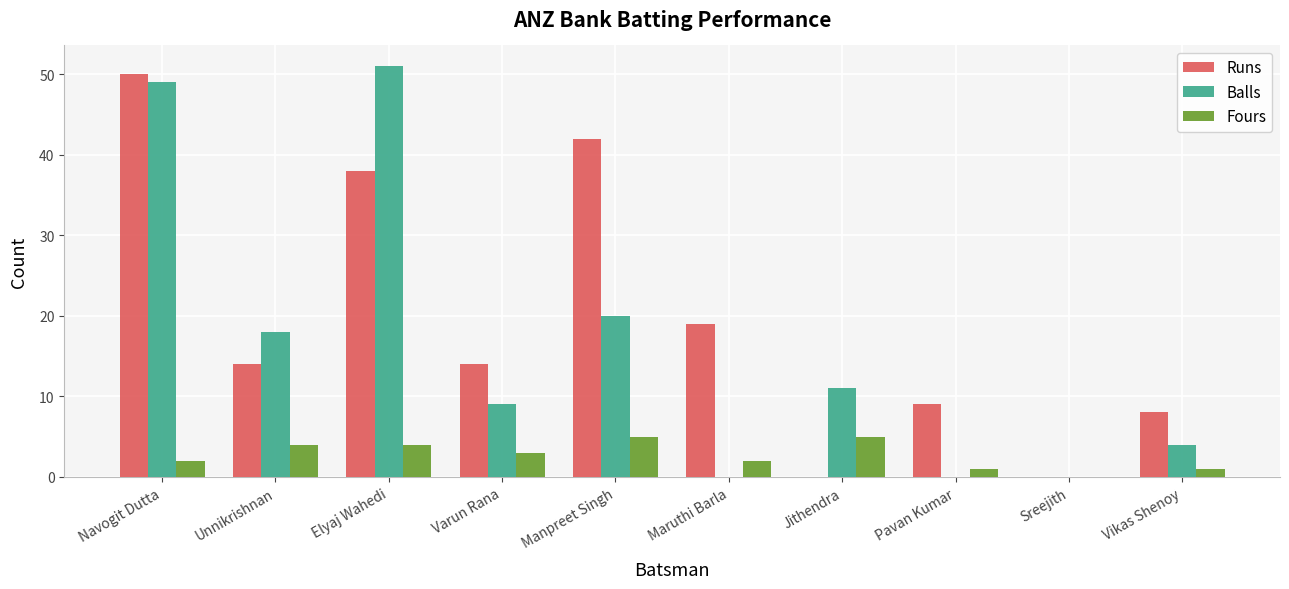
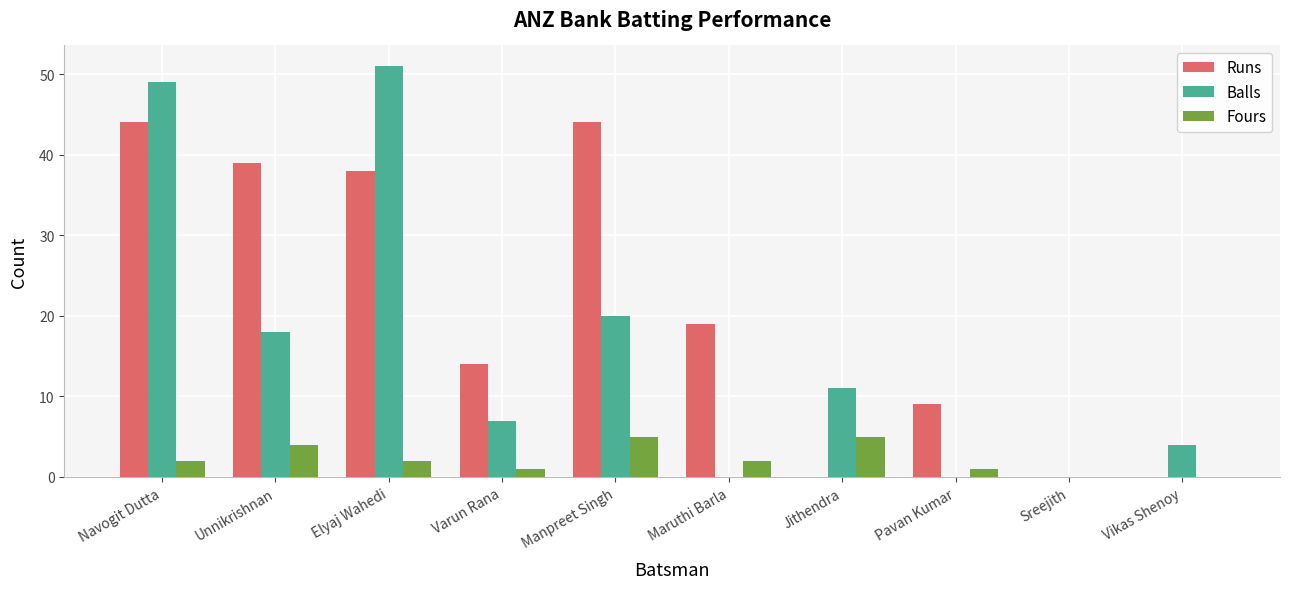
Runs, Navogit Dutta: 50 -> 44
Runs, Unnikrishnan: 14 -> 39
Fours, Elyaj Wahedi: 4 -> 2
Balls, Varun Rana: 9 -> 7
Fours, Varun Rana: 3 -> 1
Runs, Manpreet Singh: 42 -> 44
Runs, Vikas Shenoy: 8 -> 0
Fours, Vikas Shenoy: 1 -> 0
